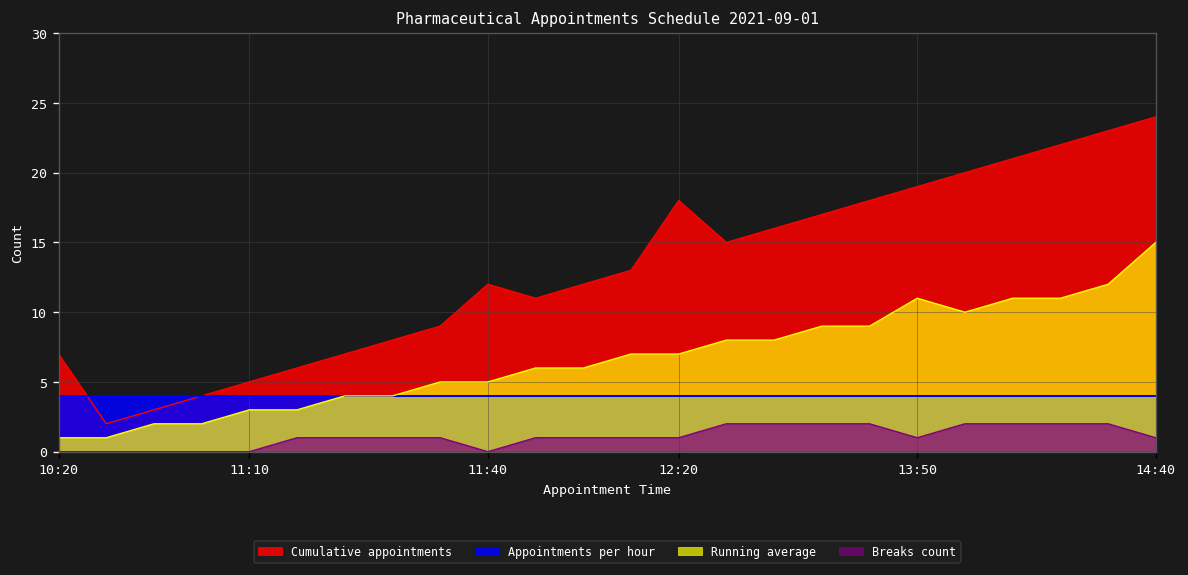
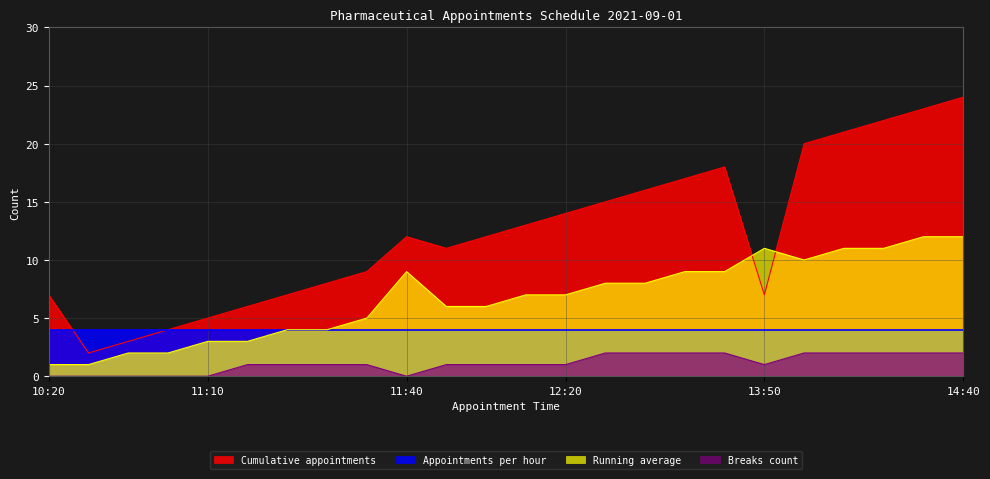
Running average, 11:40: 5 -> 9
Cumulative appointments, 12:20: 18 -> 14
Cumulative appointments, 13:50: 19 -> 7
Running average, 14:40: 15 -> 12
Breaks count, 14:40: 1 -> 2
